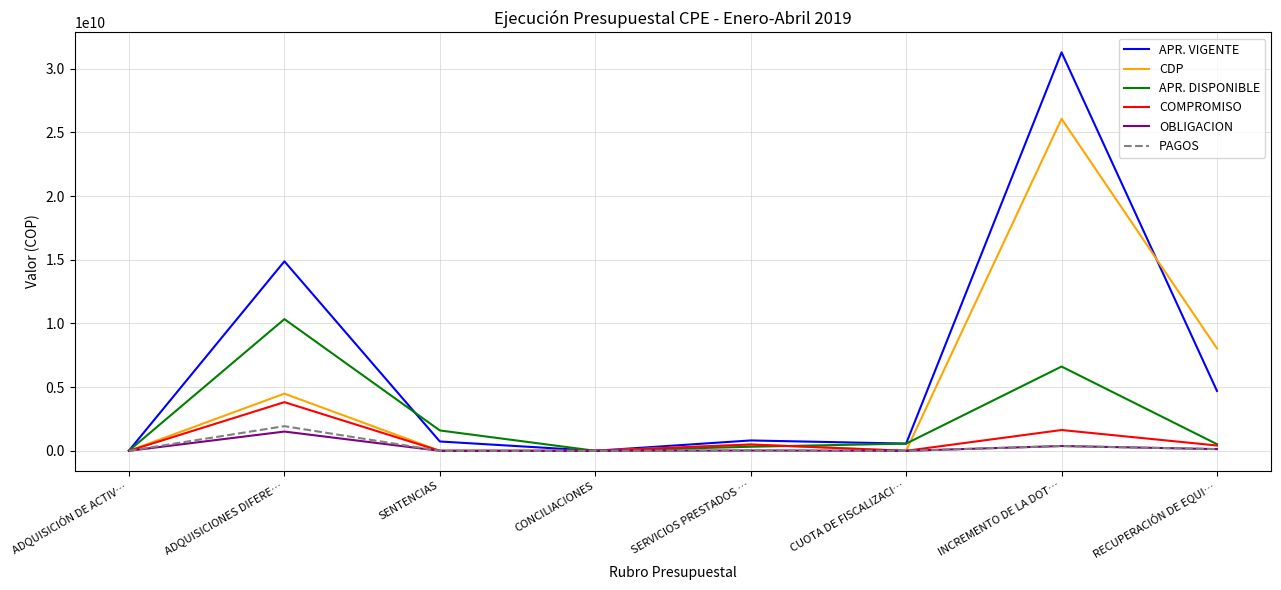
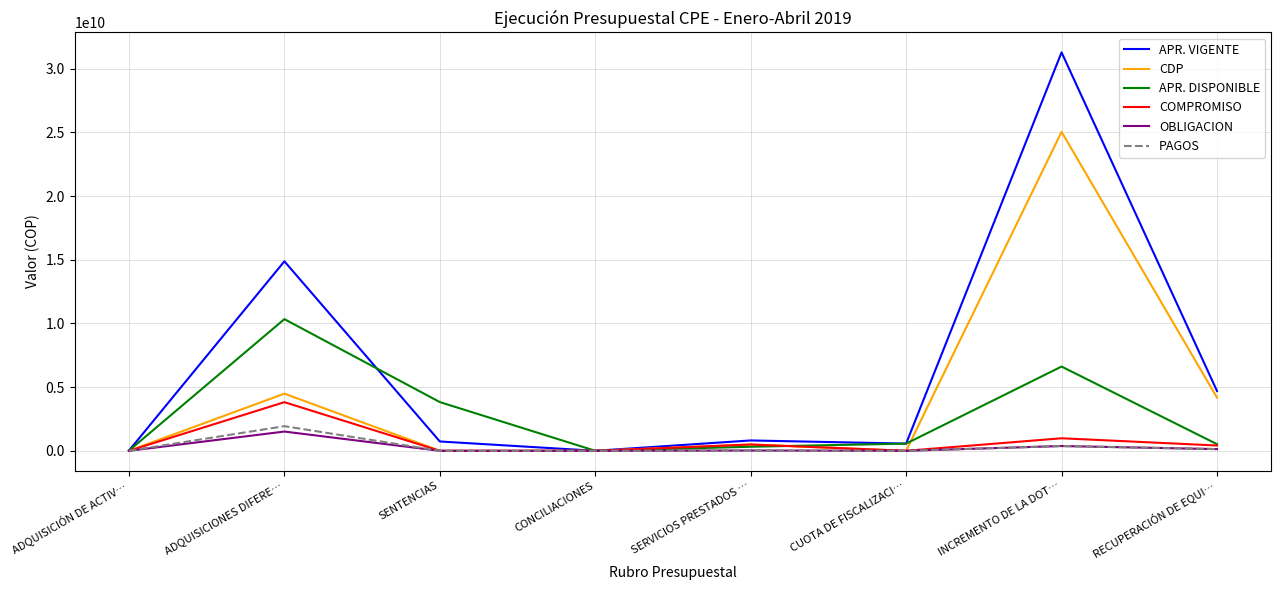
APR. DISPONIBLE, SENTENCIAS: 1600000000 -> 3800000000
CDP, INCREMENTO DE LA DOT…: 26100000000 -> 25000000000
COMPROMISO, INCREMENTO DE LA DOT…: 1600000000 -> 1000000000
CDP, RECUPERACIÓN DE EQUI…: 8000000000 -> 4200000000
